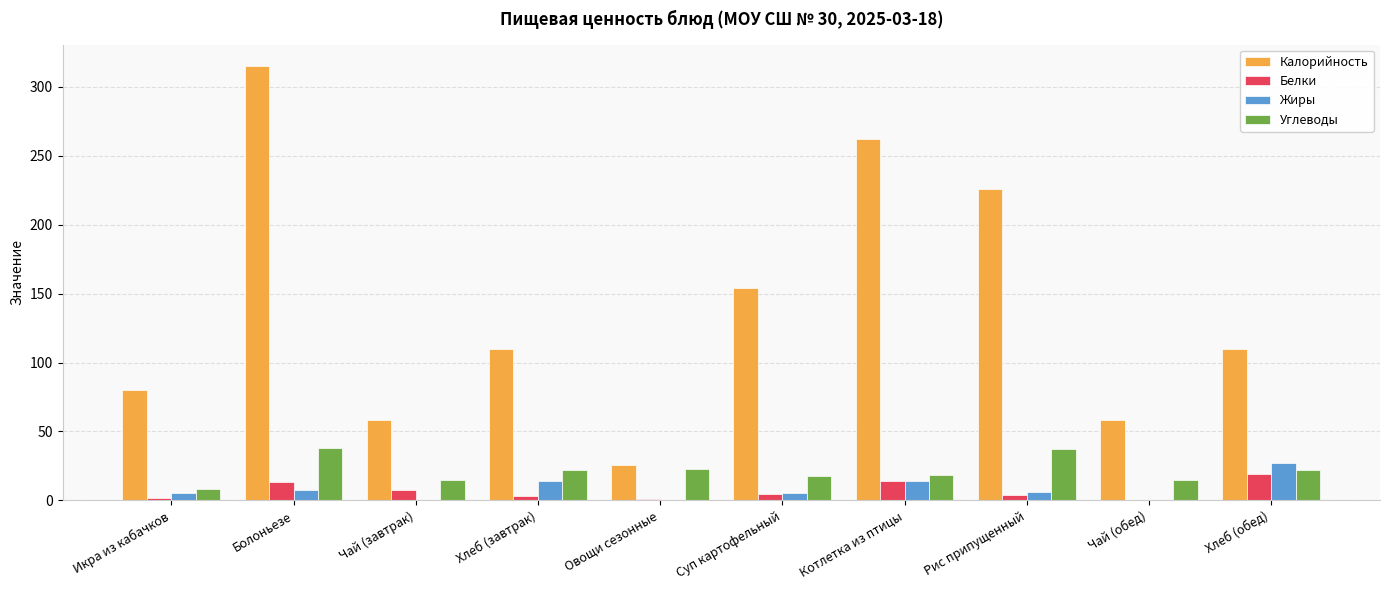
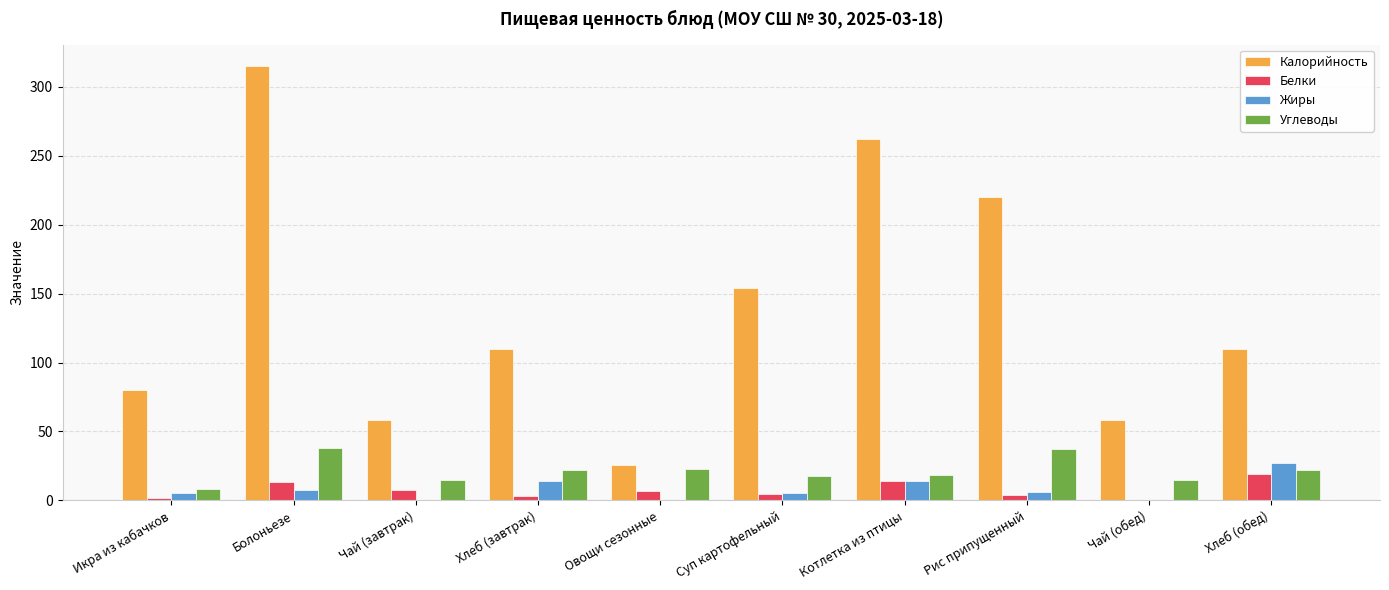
Белки, Овощи сезонные: 1 -> 7
Калорийность, Рис припущенный: 226 -> 220
